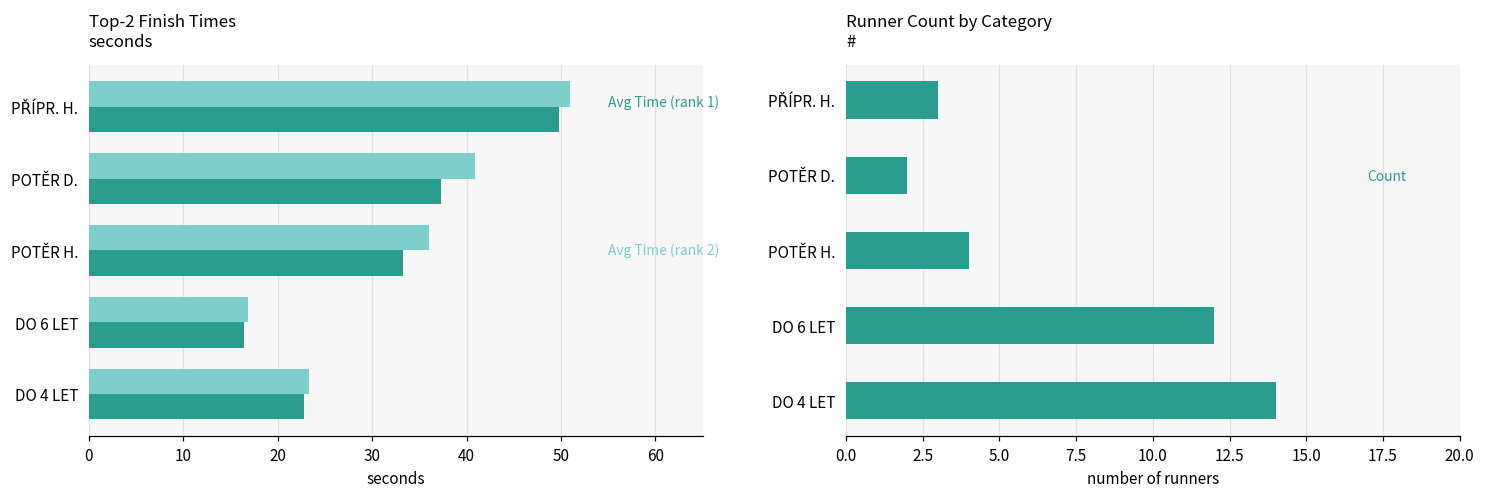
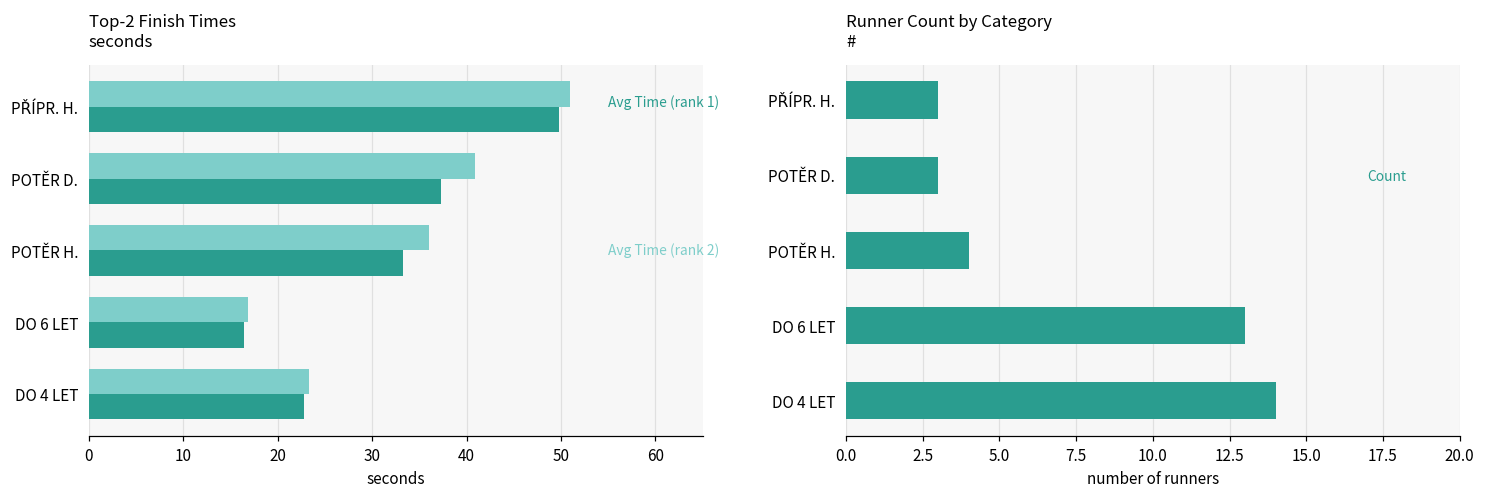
Runner Count by Category #, POTĚR D.: 2 -> 3
Runner Count by Category #, DO 6 LET: 12 -> 13
